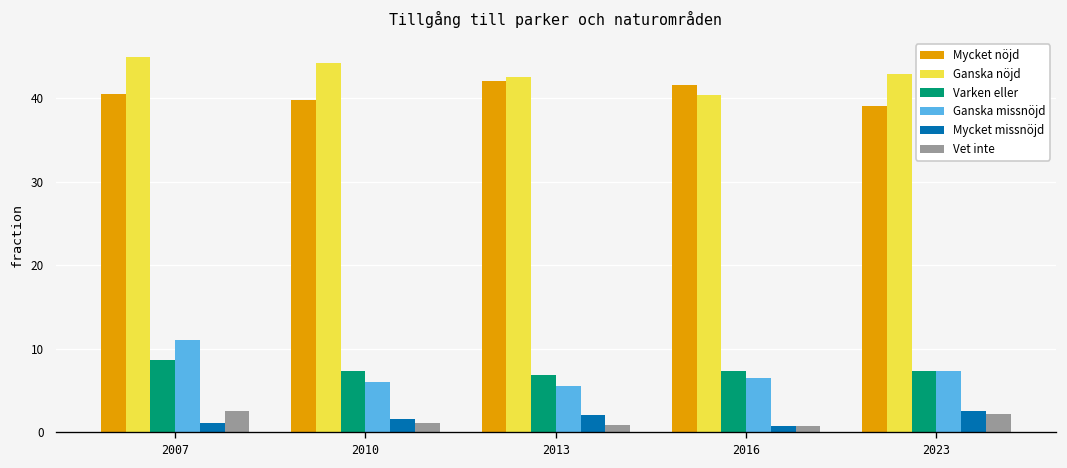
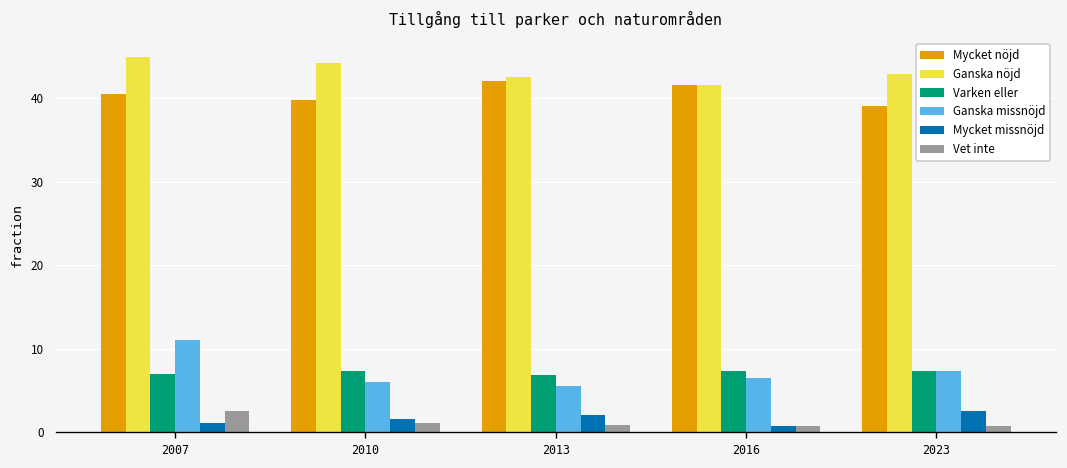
Varken eller, 2007: 9 -> 7
Ganska nöjd, 2016: 40 -> 42
Vet inte, 2023: 2 -> 1
